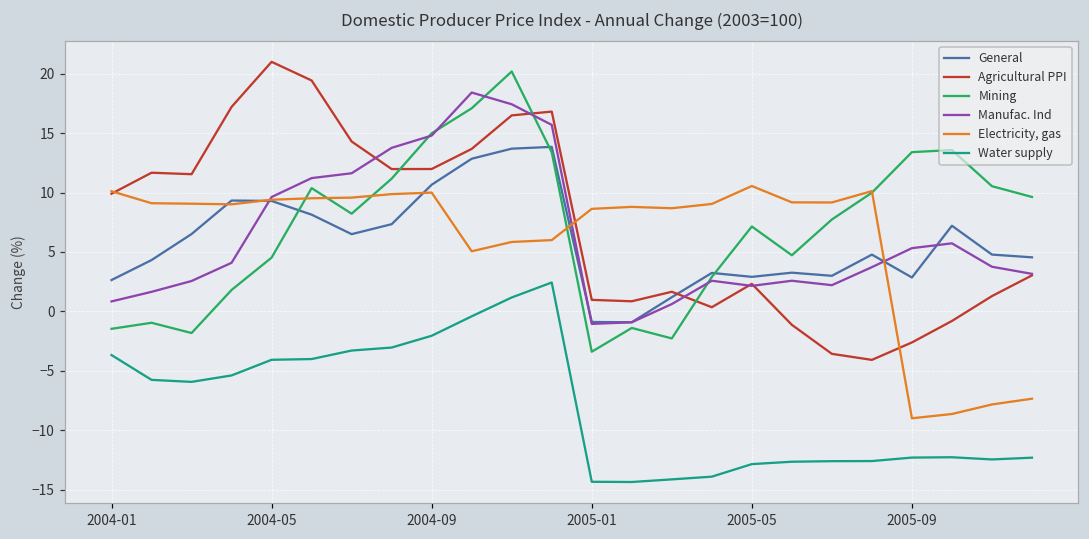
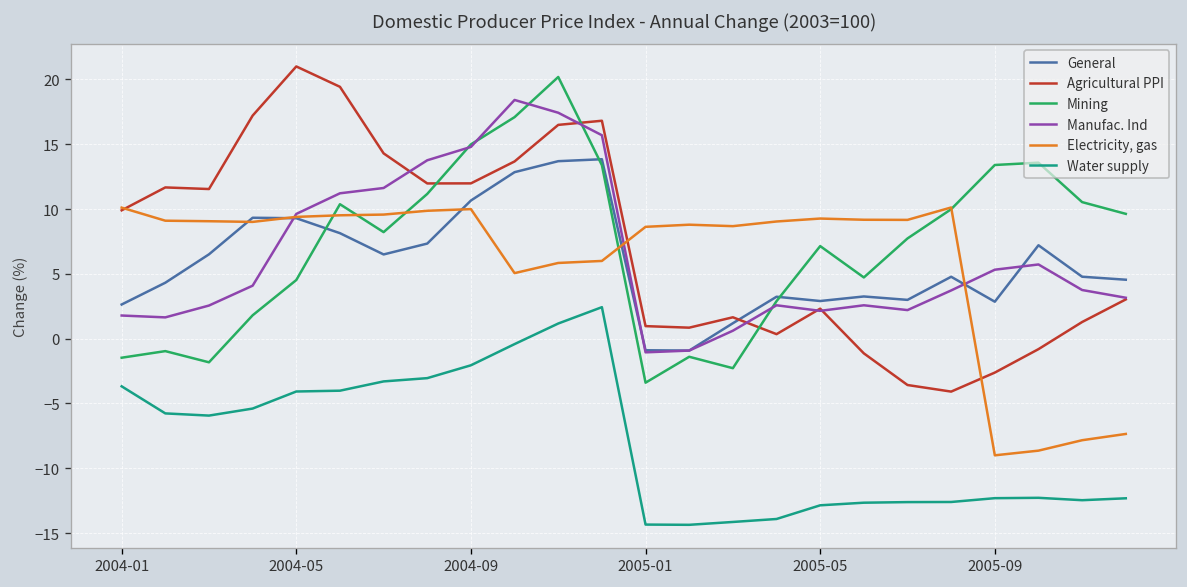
Manufac. Ind, 2004-01: 0.8 -> 1.8
Electricity, gas, 2005-05: 10.5 -> 9.3
